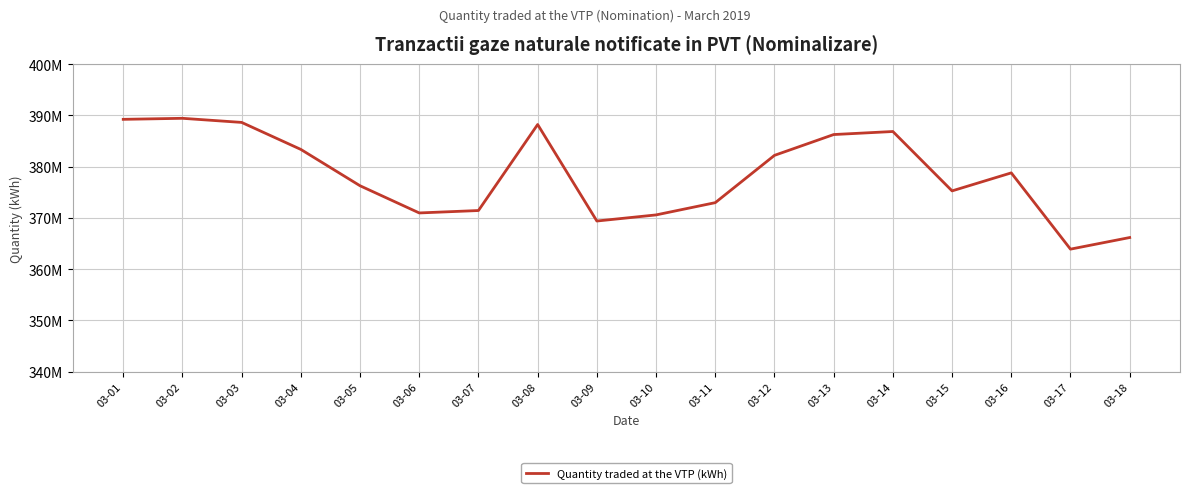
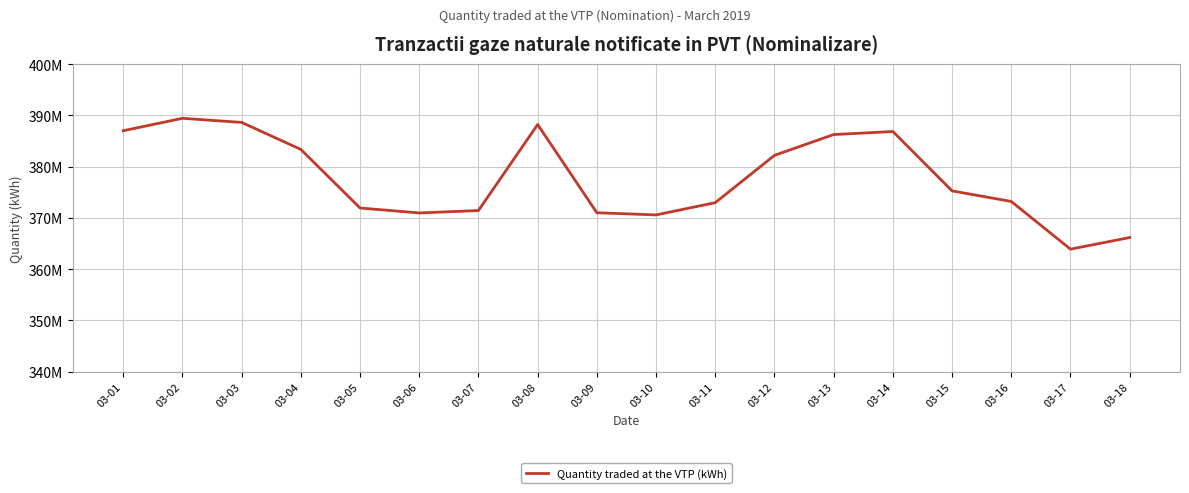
03-01: 389000000 -> 387000000
03-05: 376000000 -> 372000000
03-09: 369000000 -> 371000000
03-16: 379000000 -> 373000000
